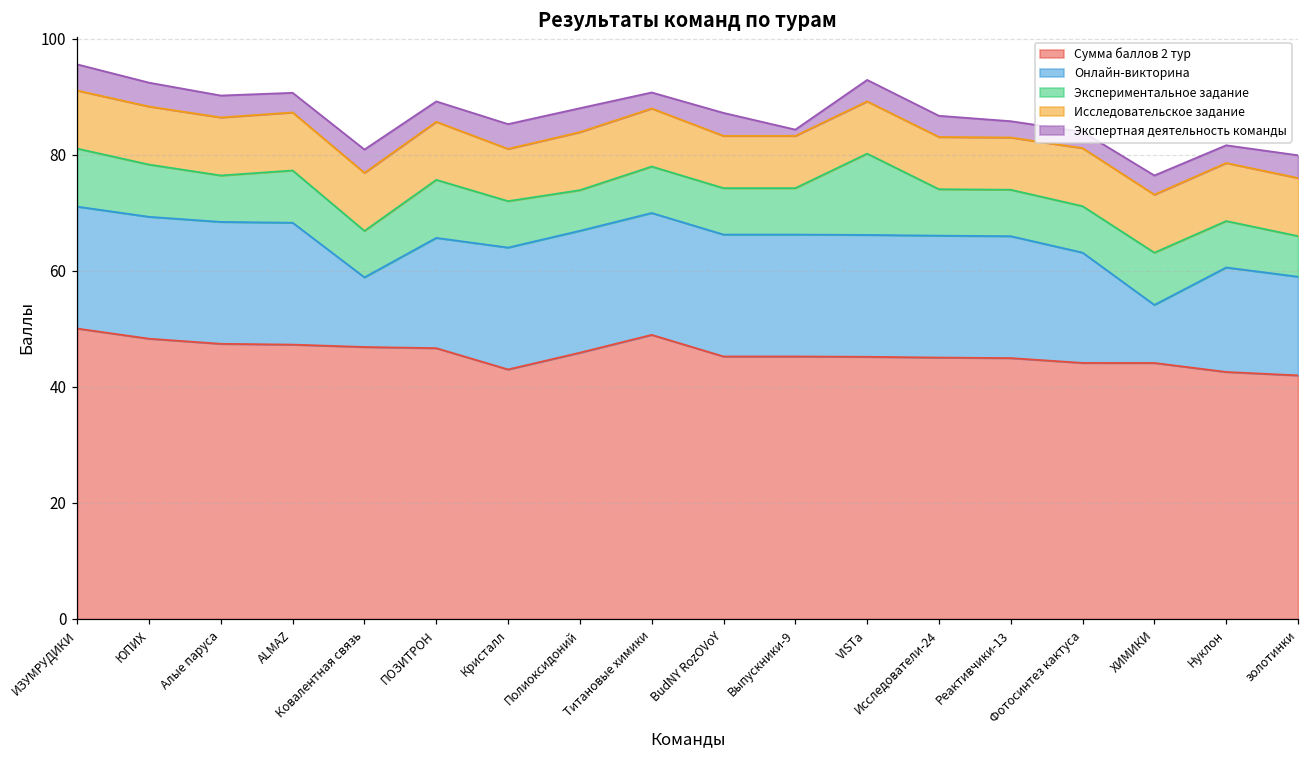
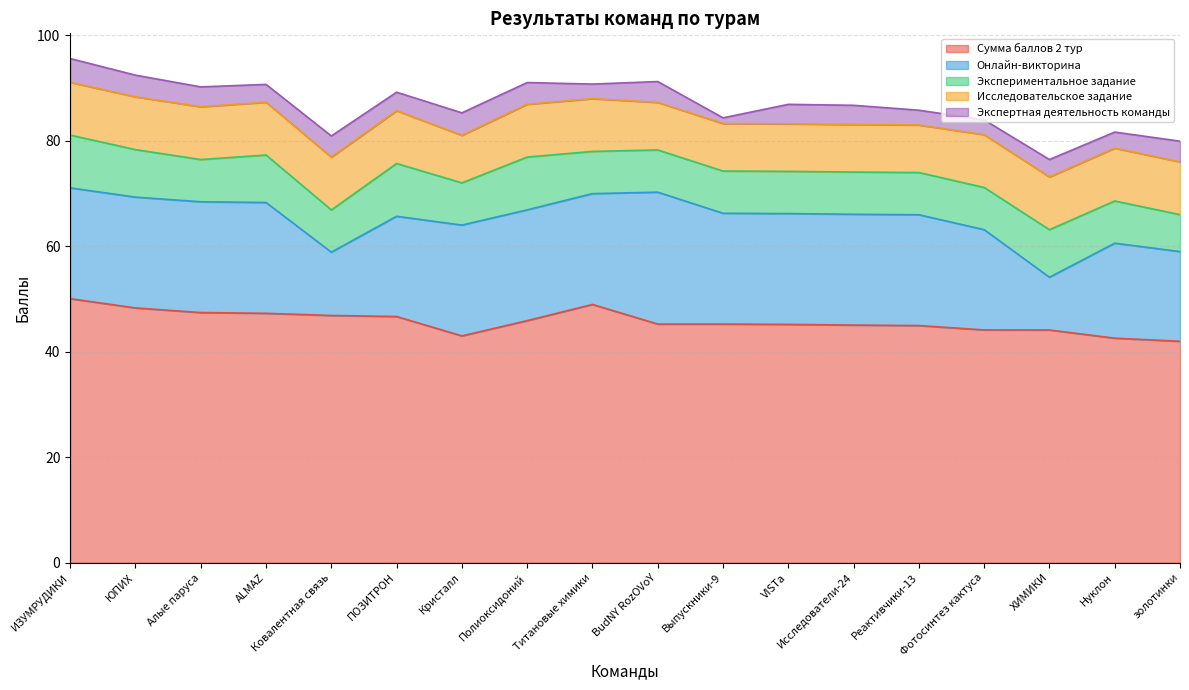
Экспериментальное задание, Полиоксидоний: 7 -> 10
Онлайн-викторина, BudNY RozOVoY: 21 -> 25
Экспериментальное задание, VISTa: 14 -> 8
